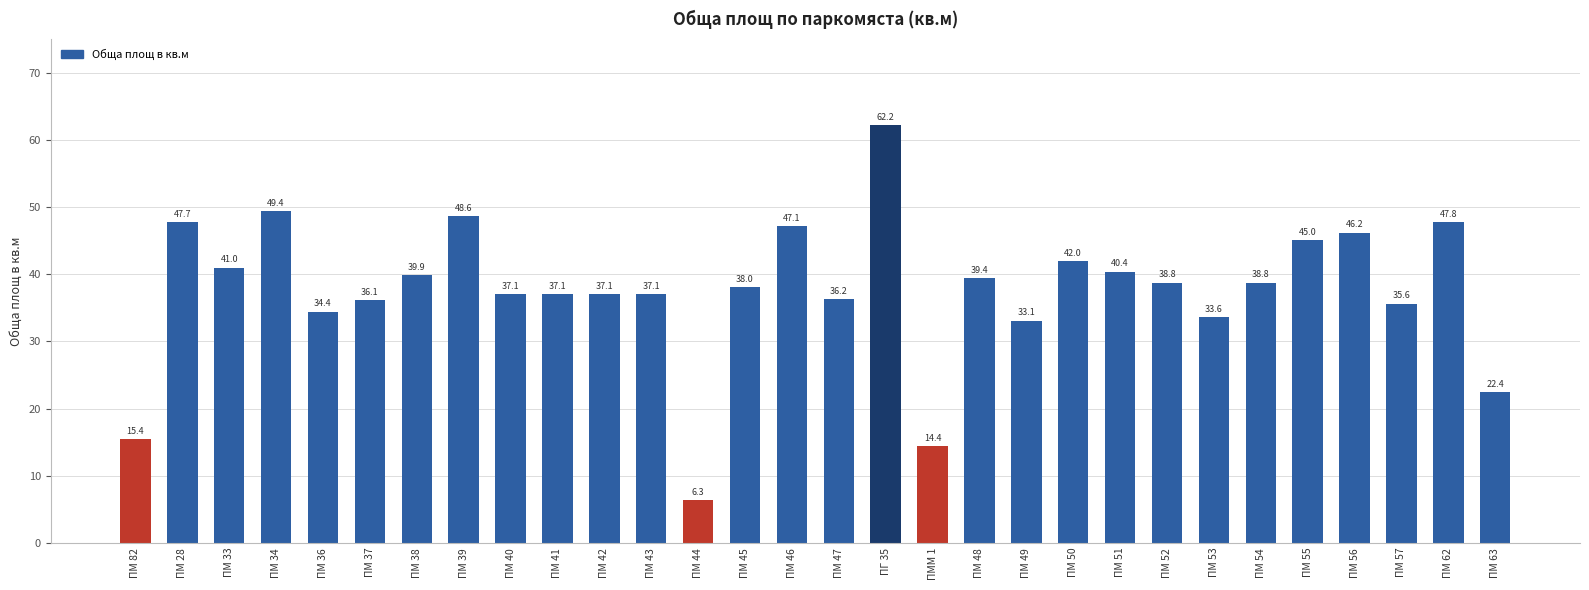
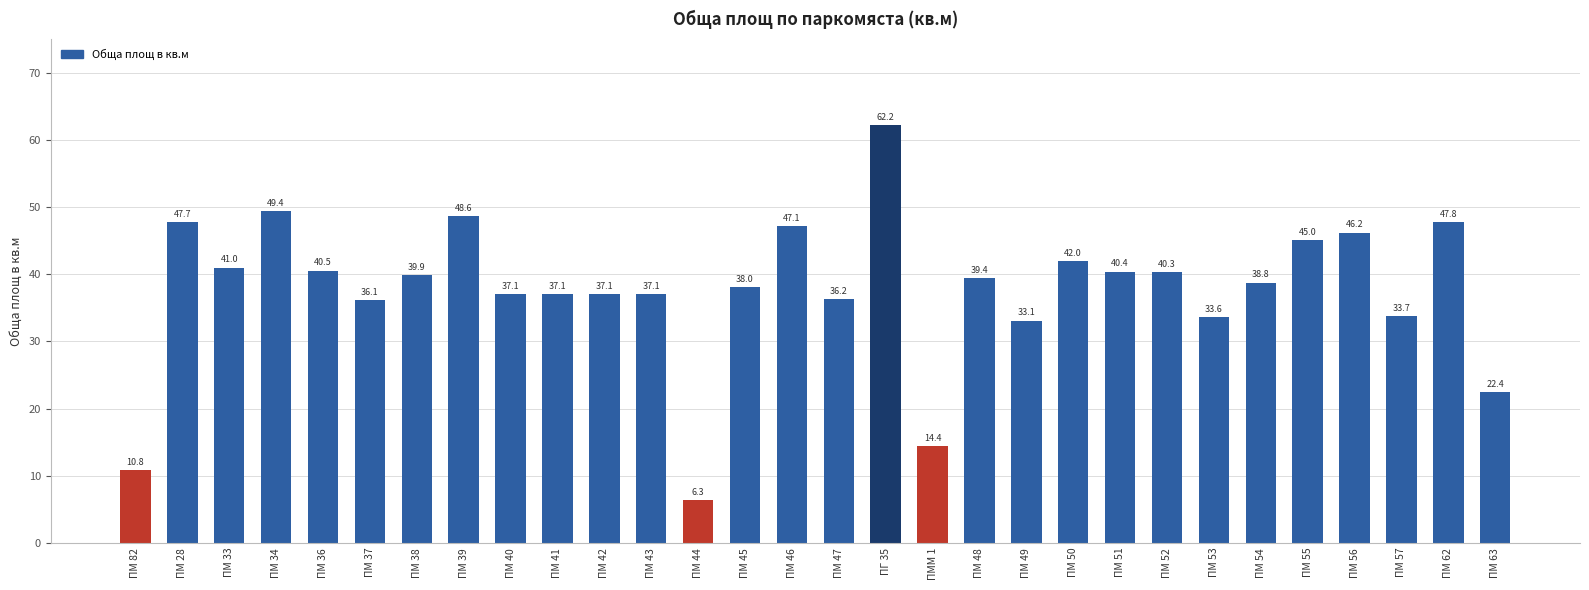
ПМ 82: 15.4 -> 10.8
ПМ 36: 34.4 -> 40.5
ПМ 52: 38.8 -> 40.3
ПМ 57: 35.6 -> 33.7
